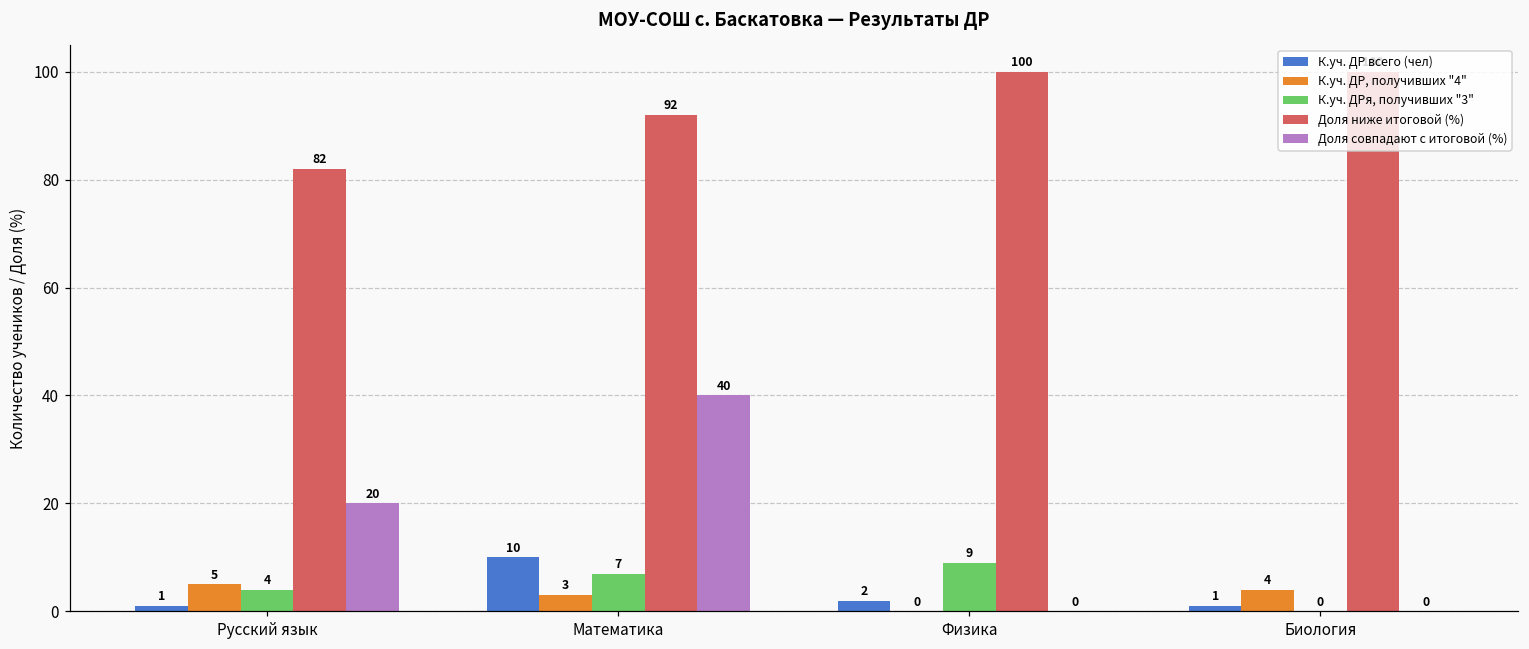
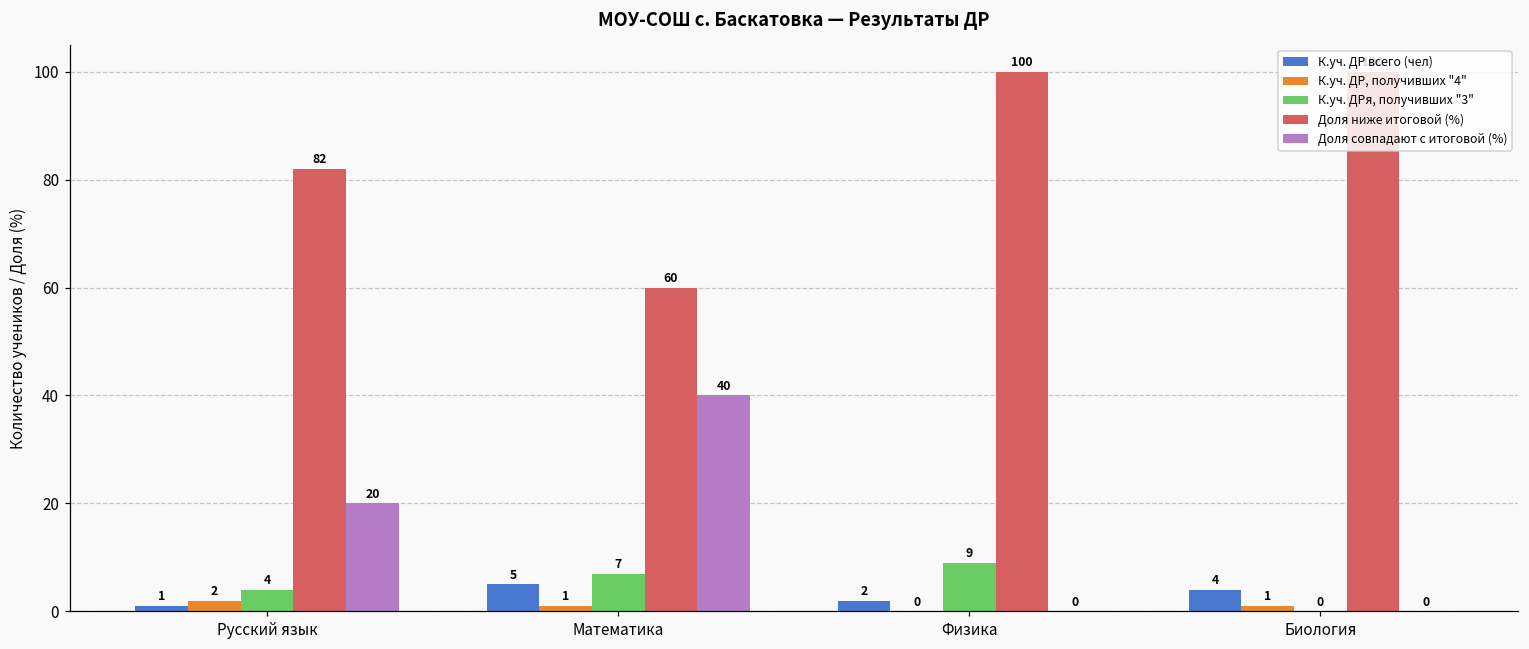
К.уч. ДР, получивших "4", Русский язык: 5 -> 2
К.уч. ДР всего (чел), Математика: 10 -> 5
К.уч. ДР, получивших "4", Математика: 3 -> 1
Доля ниже итоговой (%), Математика: 92 -> 60
К.уч. ДР всего (чел), Биология: 1 -> 4
К.уч. ДР, получивших "4", Биология: 4 -> 1
